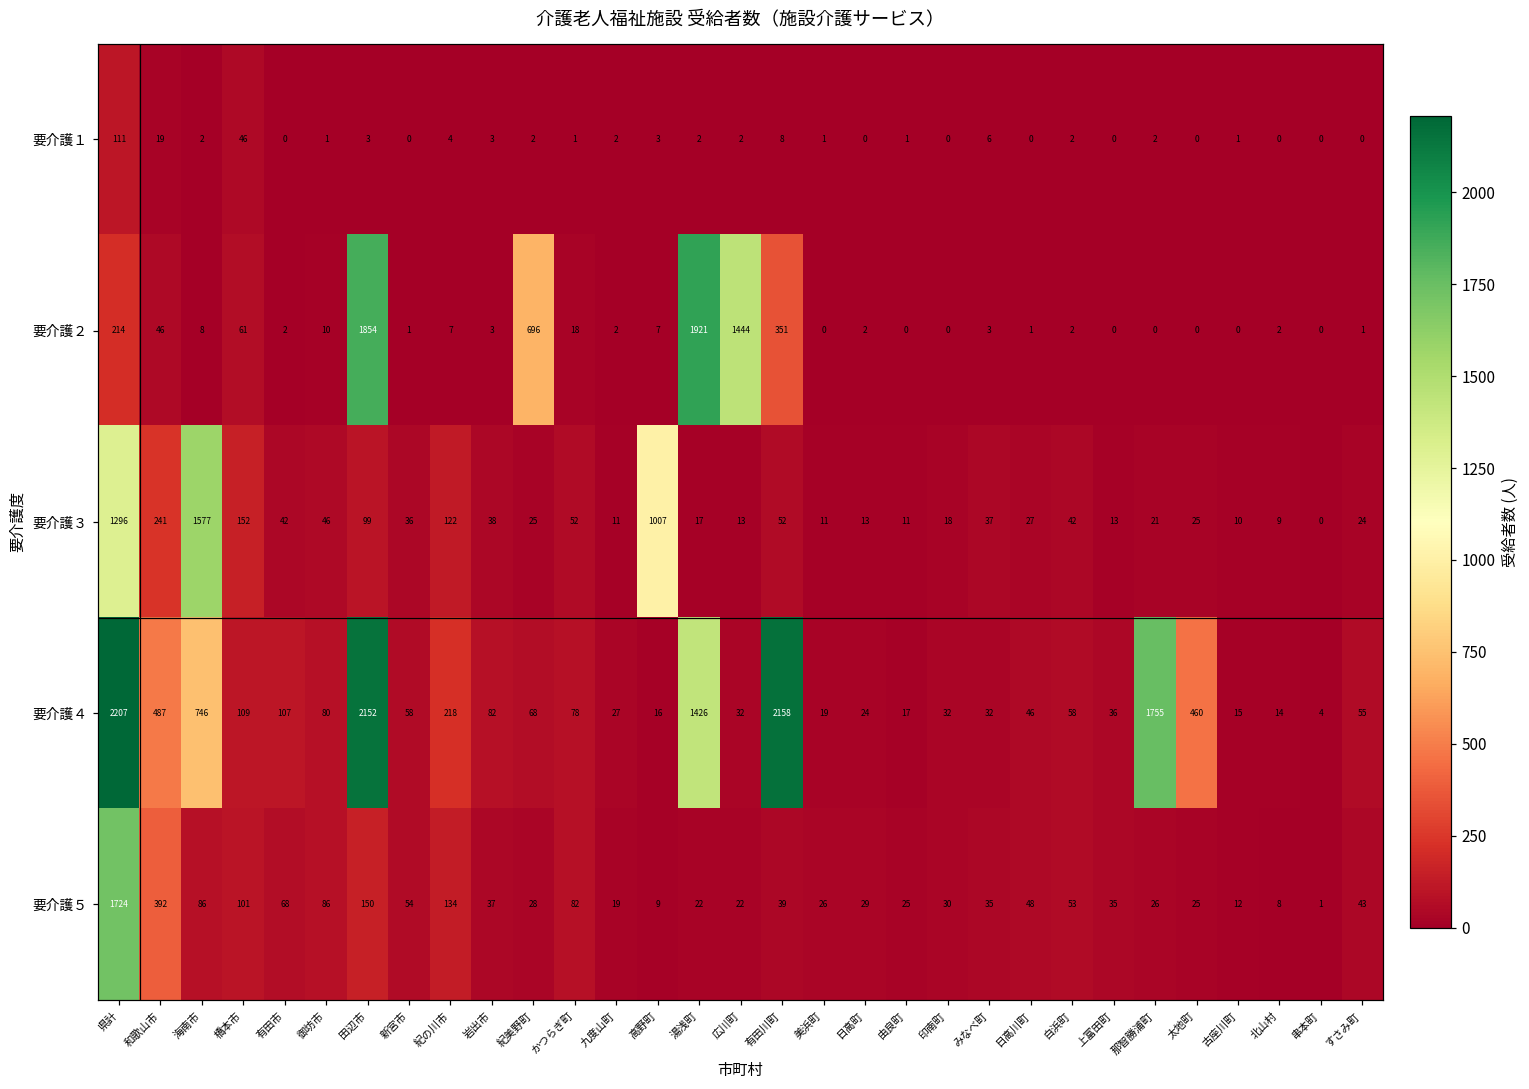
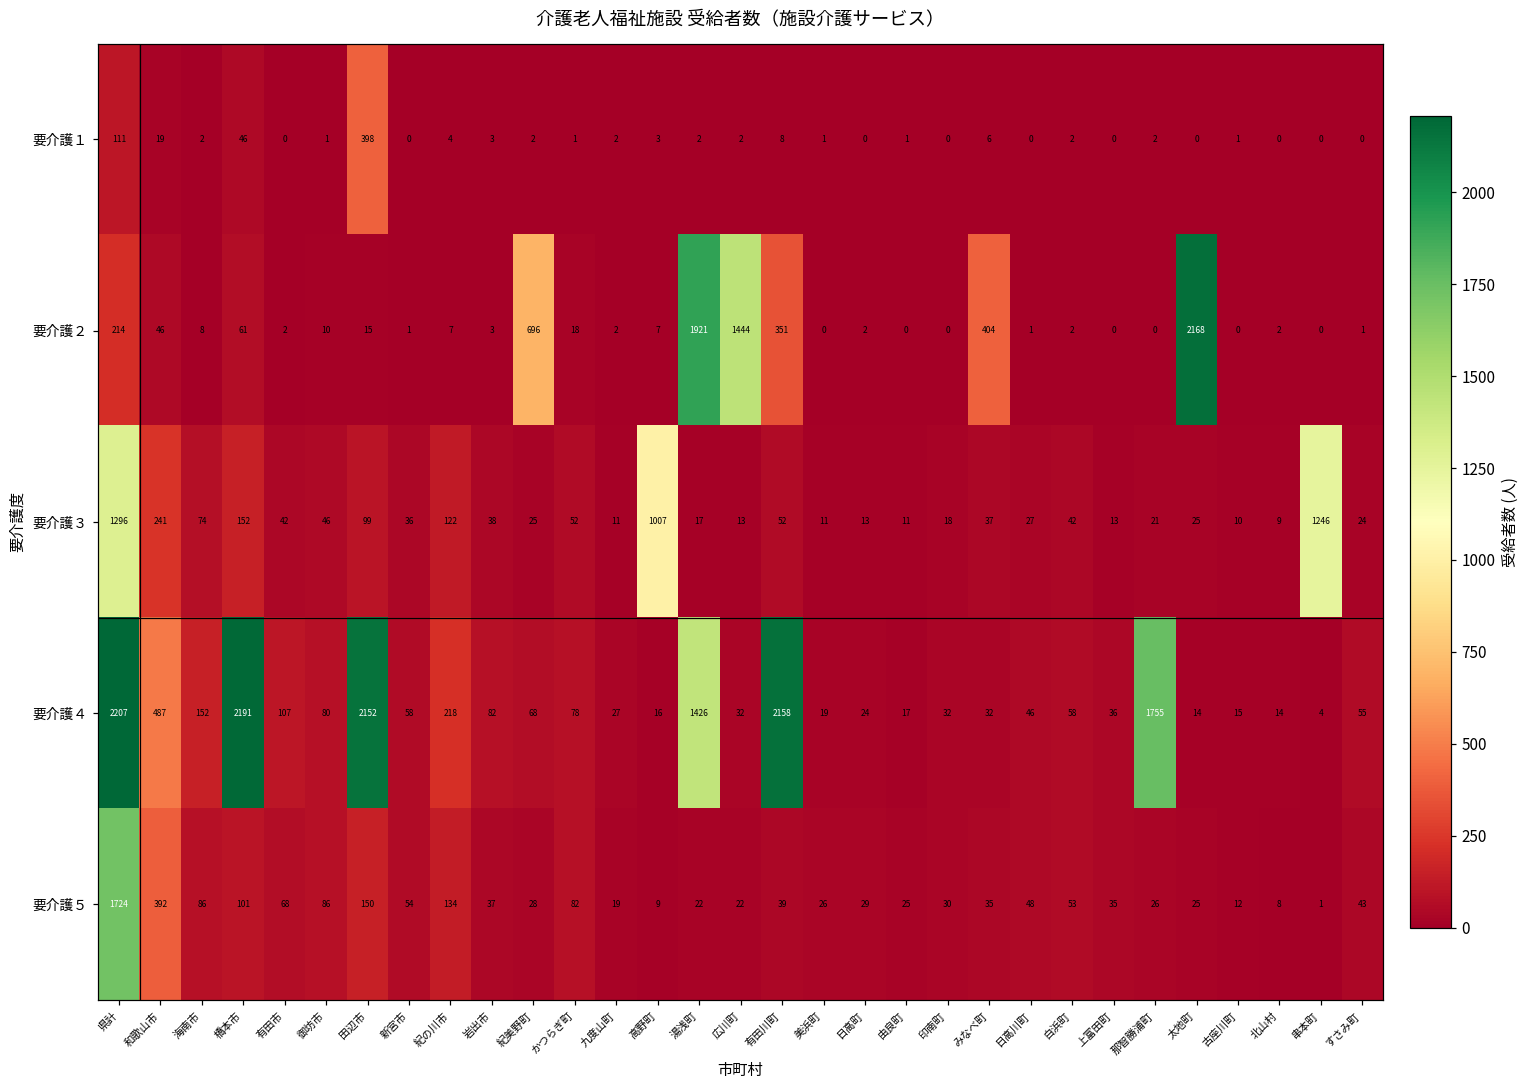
要介護１, 田辺市: 3 -> 398
要介護２, 田辺市: 1854 -> 15
要介護２, みなべ町: 3 -> 404
要介護２, 太地町: 0 -> 2168
要介護３, 海南市: 1577 -> 74
要介護３, 串本町: 0 -> 1246
要介護４, 海南市: 746 -> 152
要介護４, 橋本市: 109 -> 2191
要介護４, 太地町: 460 -> 14
